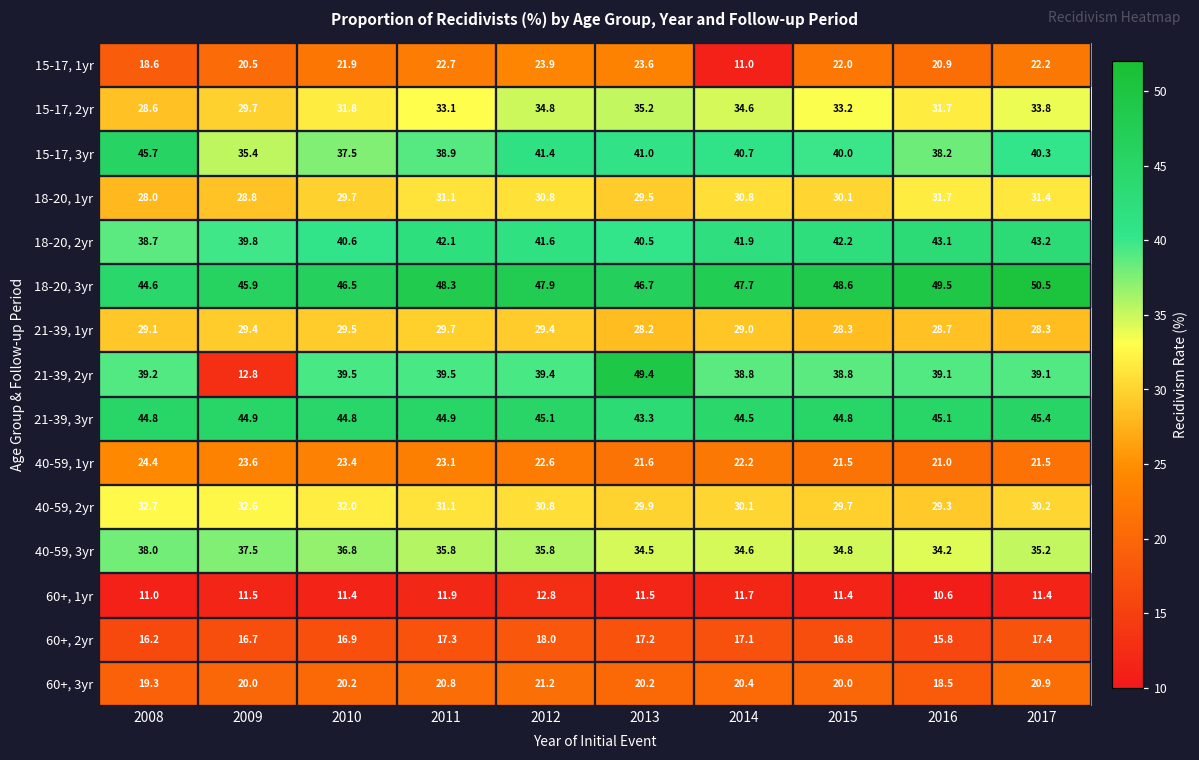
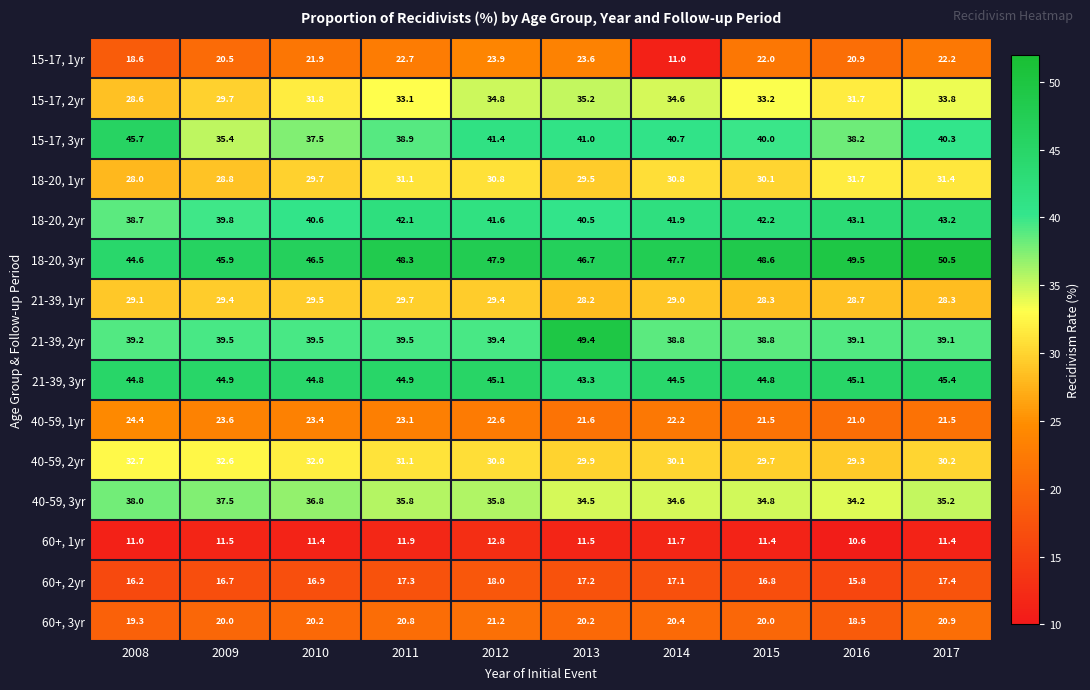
21-39, 2yr, 2009: 12.8 -> 39.5
